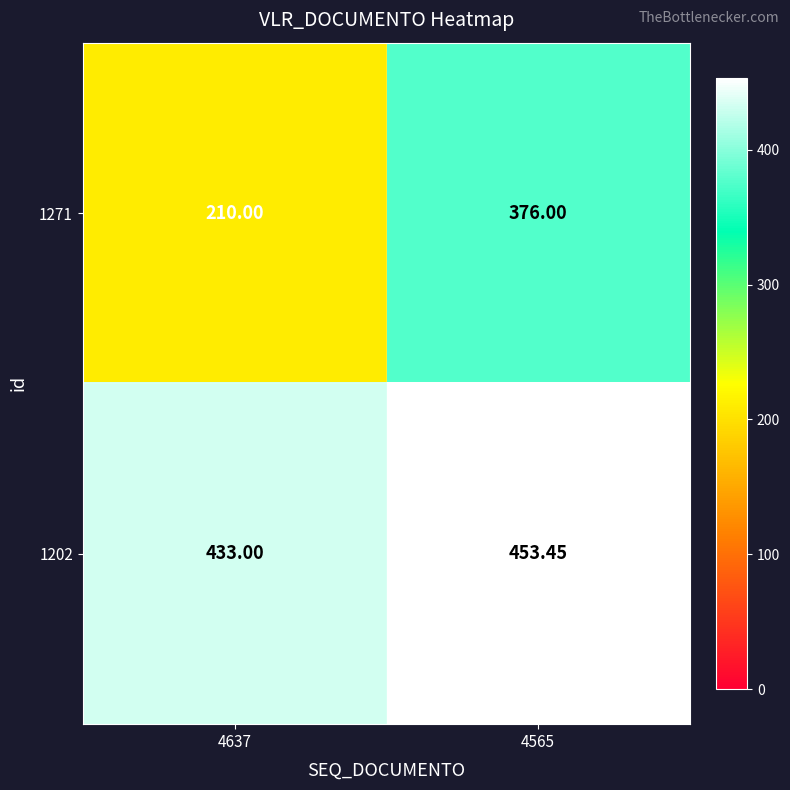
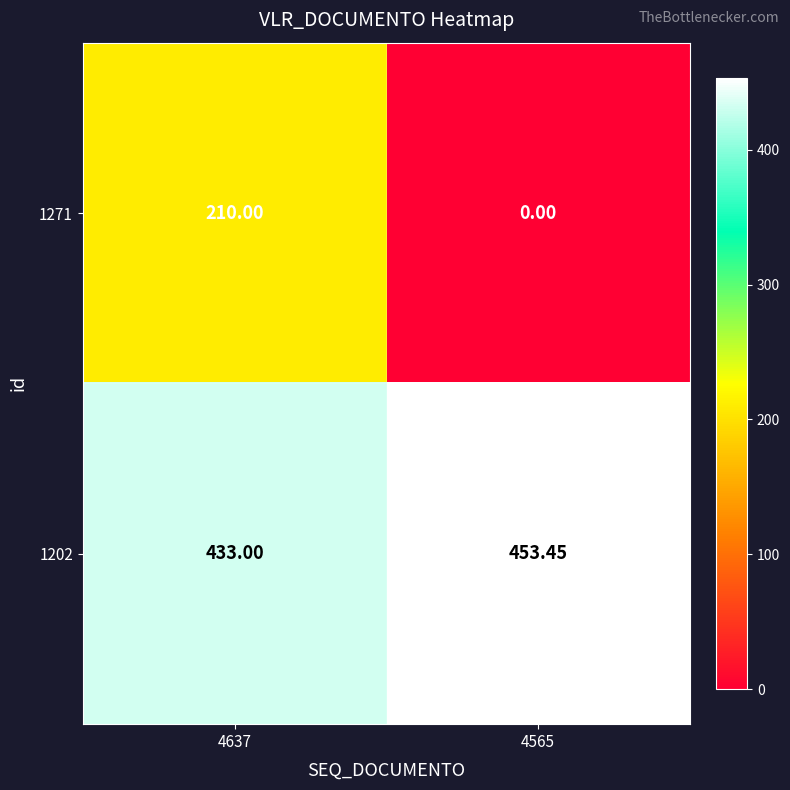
1271, 4565: 376.00 -> 0.00
